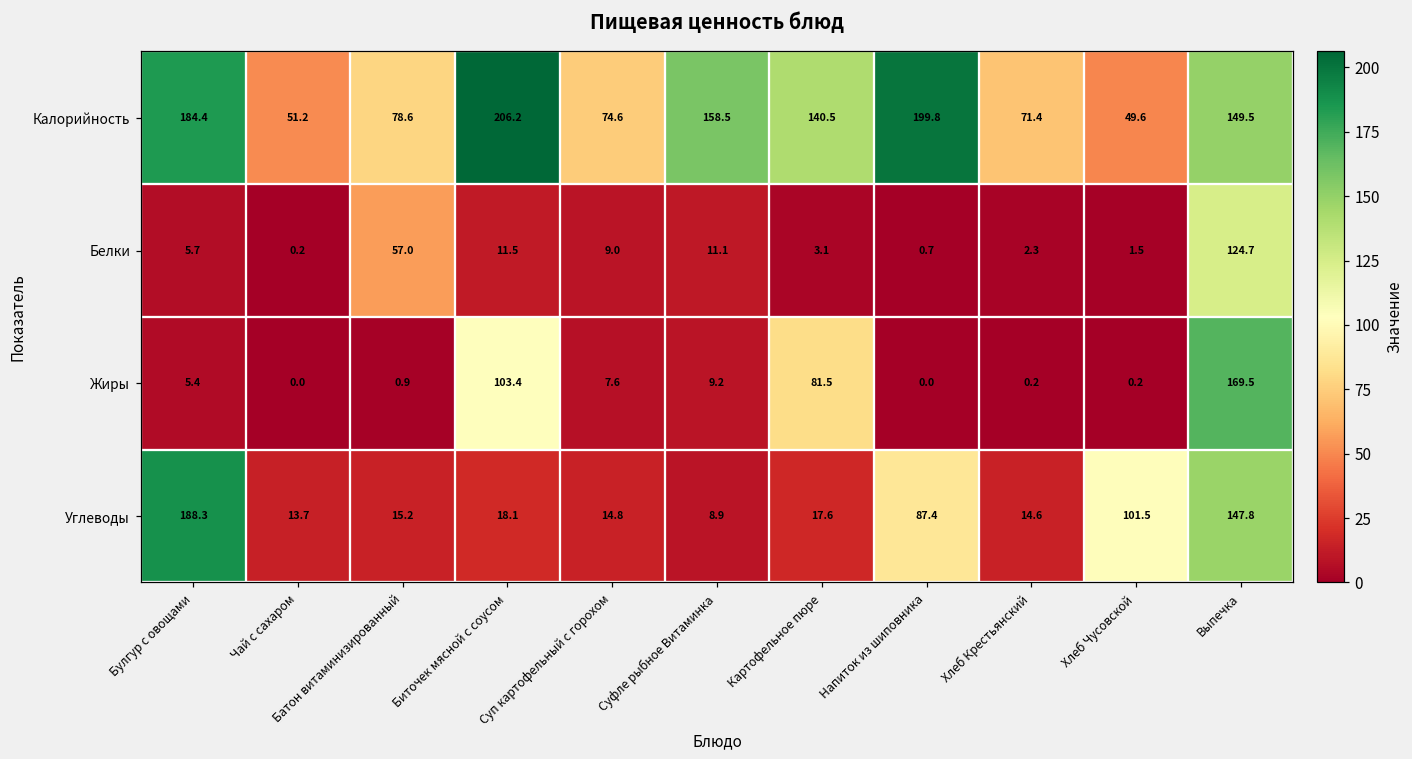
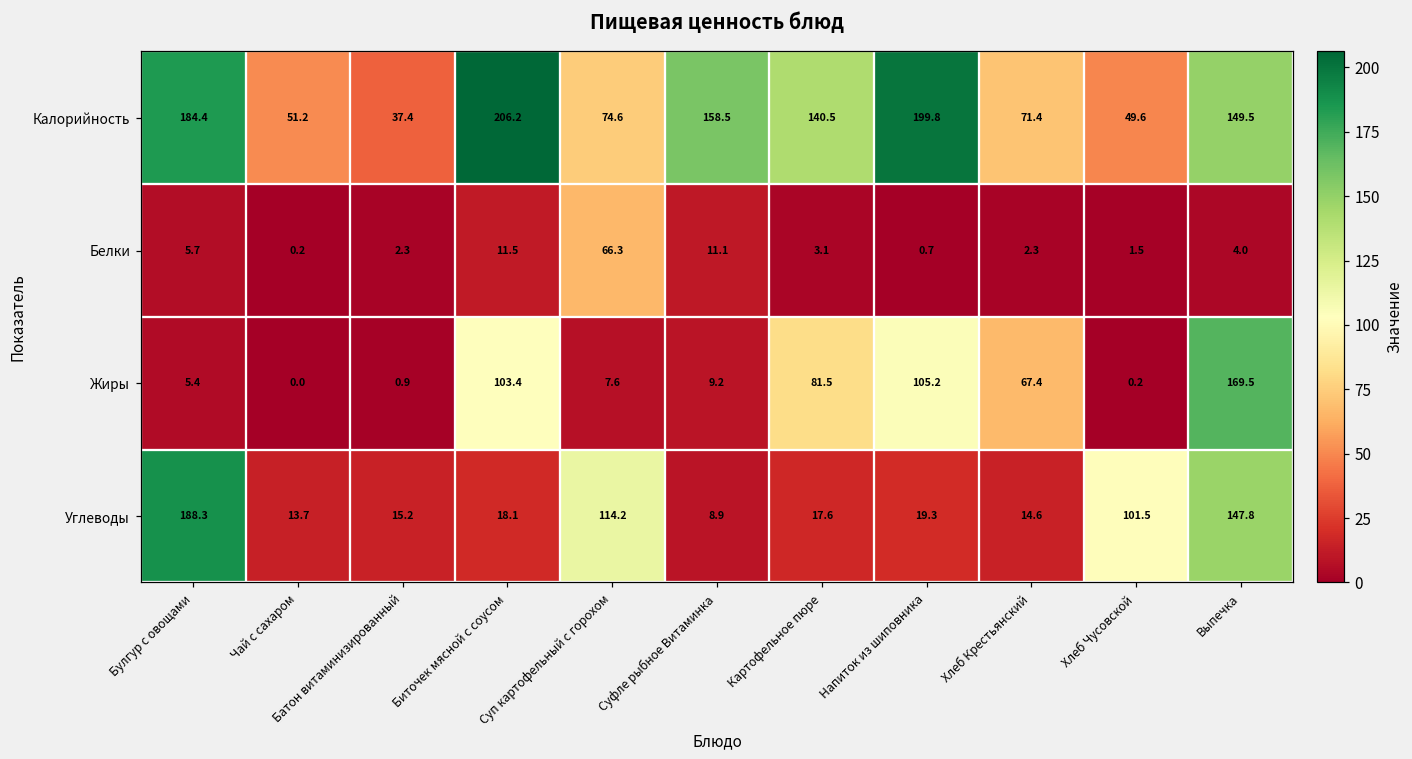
Калорийность, Батон витаминизированный: 78.6 -> 37.4
Белки, Батон витаминизированный: 57.0 -> 2.3
Белки, Суп картофельный с горохом: 9.0 -> 66.3
Белки, Выпечка: 124.7 -> 4.0
Жиры, Напиток из шиповника: 0.0 -> 105.2
Жиры, Хлеб Крестьянский: 0.2 -> 67.4
Углеводы, Суп картофельный с горохом: 14.8 -> 114.2
Углеводы, Напиток из шиповника: 87.4 -> 19.3
